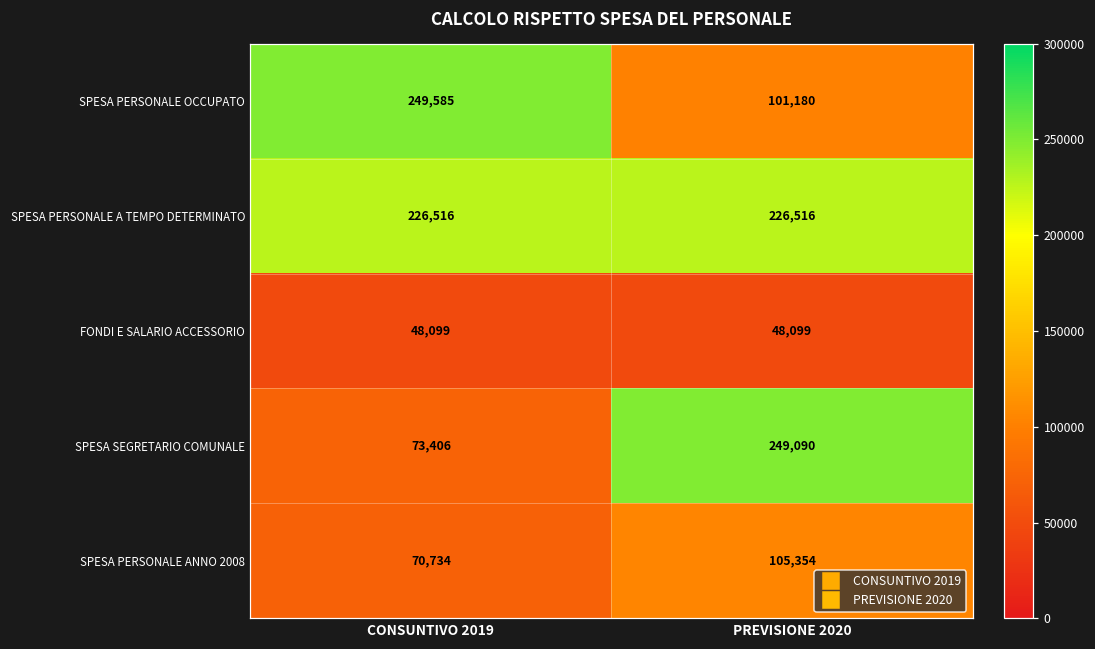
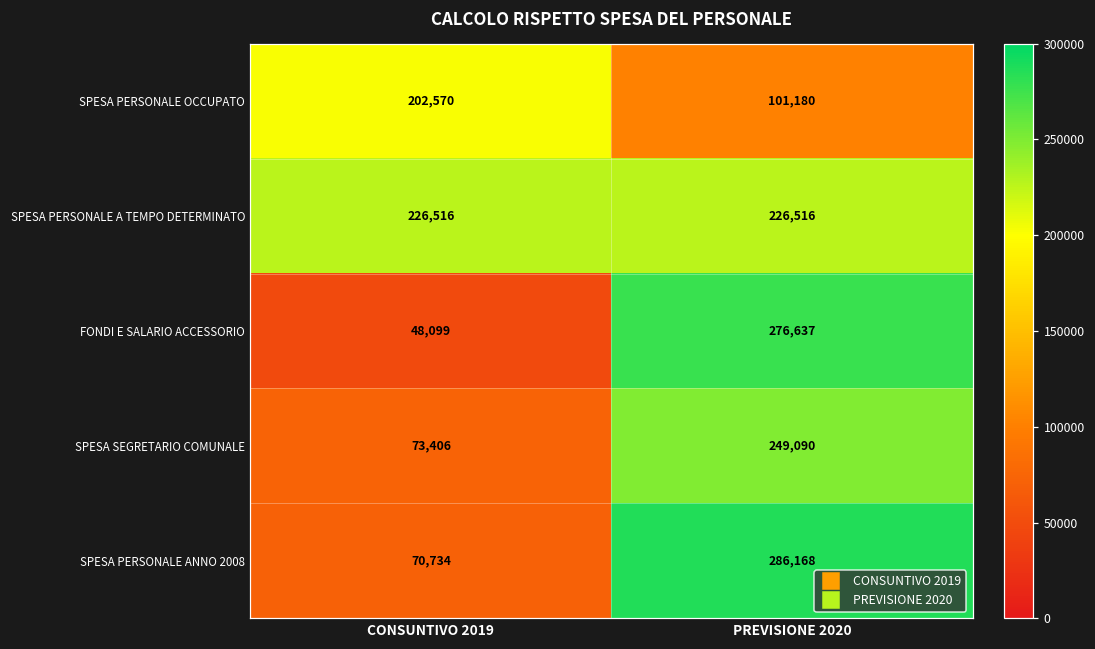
SPESA PERSONALE OCCUPATO, CONSUNTIVO 2019: 249,585 -> 202,570
FONDI E SALARIO ACCESSORIO, PREVISIONE 2020: 48,099 -> 276,637
SPESA PERSONALE ANNO 2008, PREVISIONE 2020: 105,354 -> 286,168
